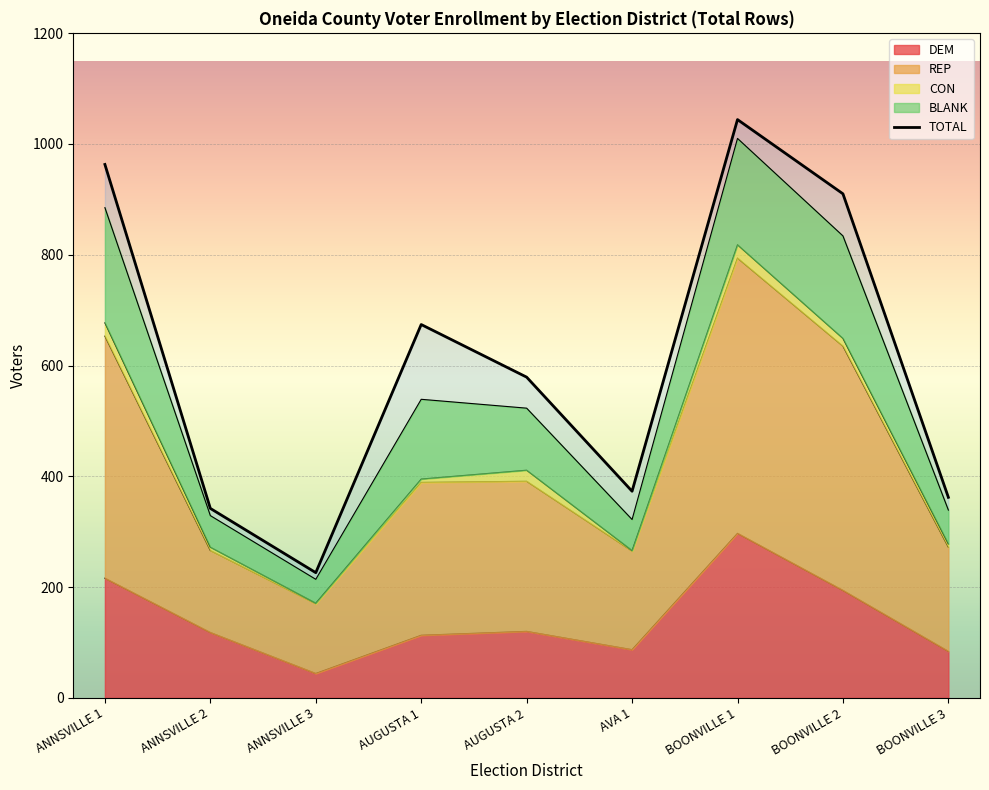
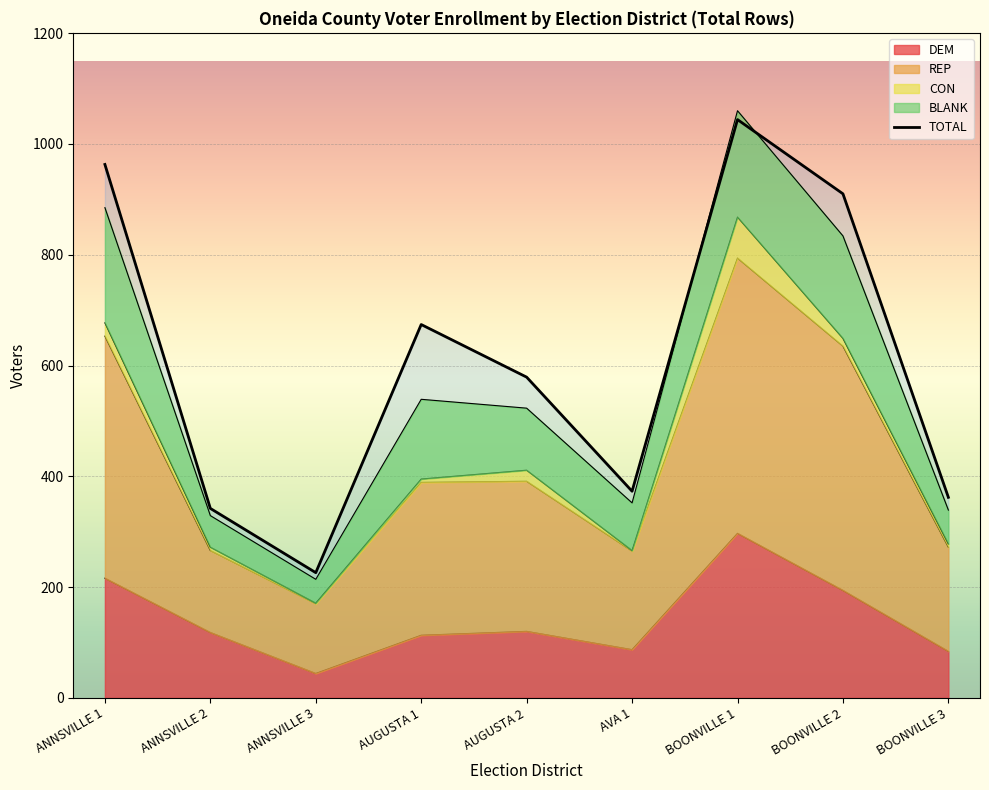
BLANK, AVA 1: 60 -> 90
CON, BOONVILLE 1: 20 -> 70
